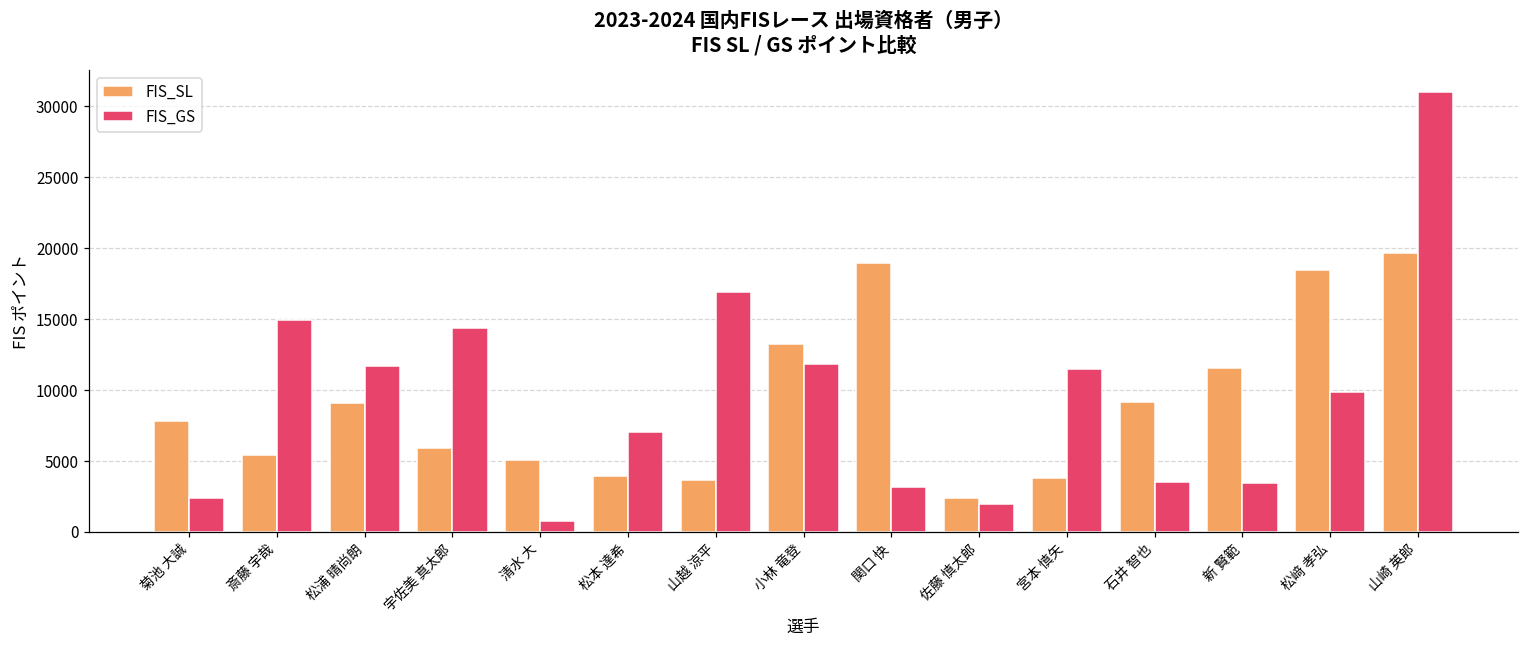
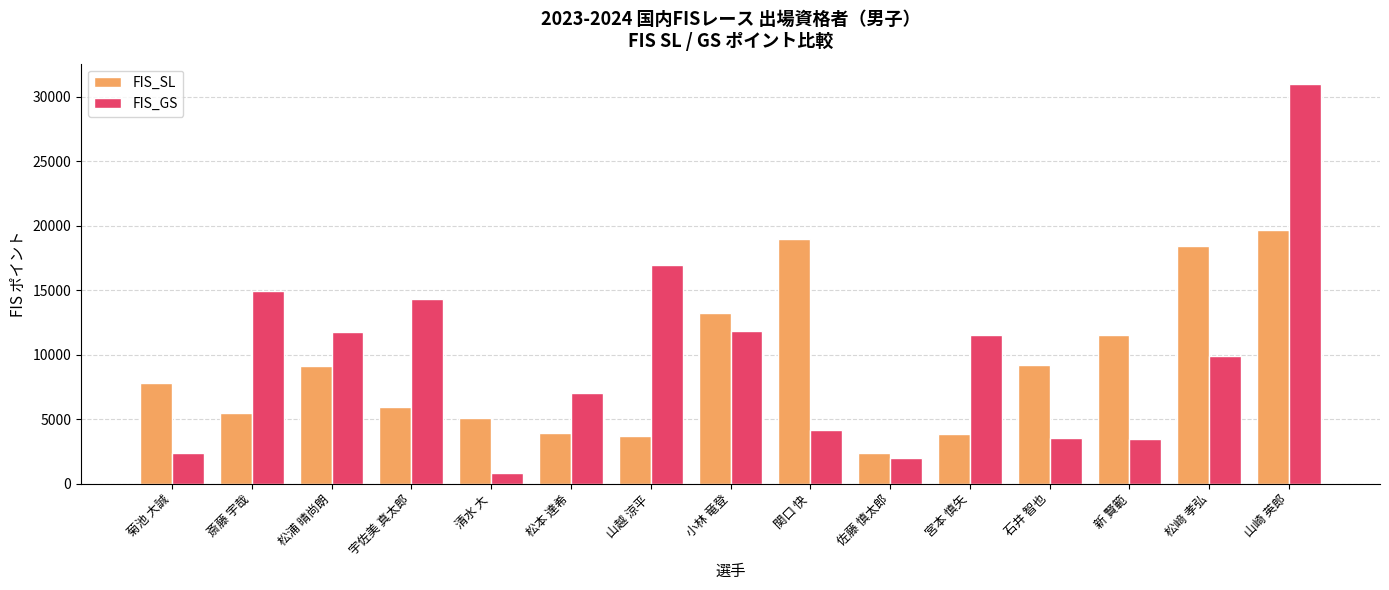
FIS_GS, 関口 快: 3200 -> 4200
